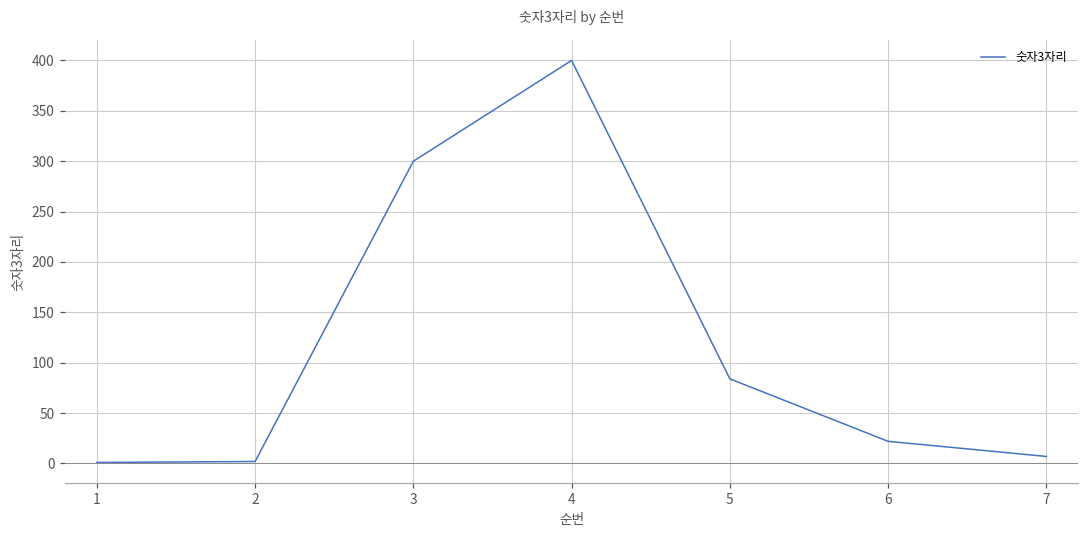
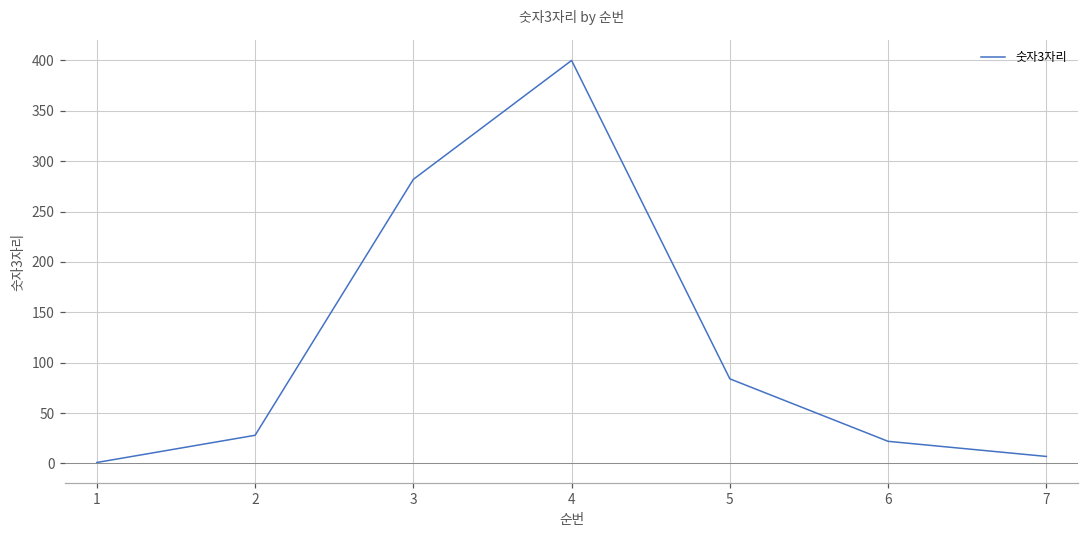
2: 0 -> 30
3: 300 -> 280
